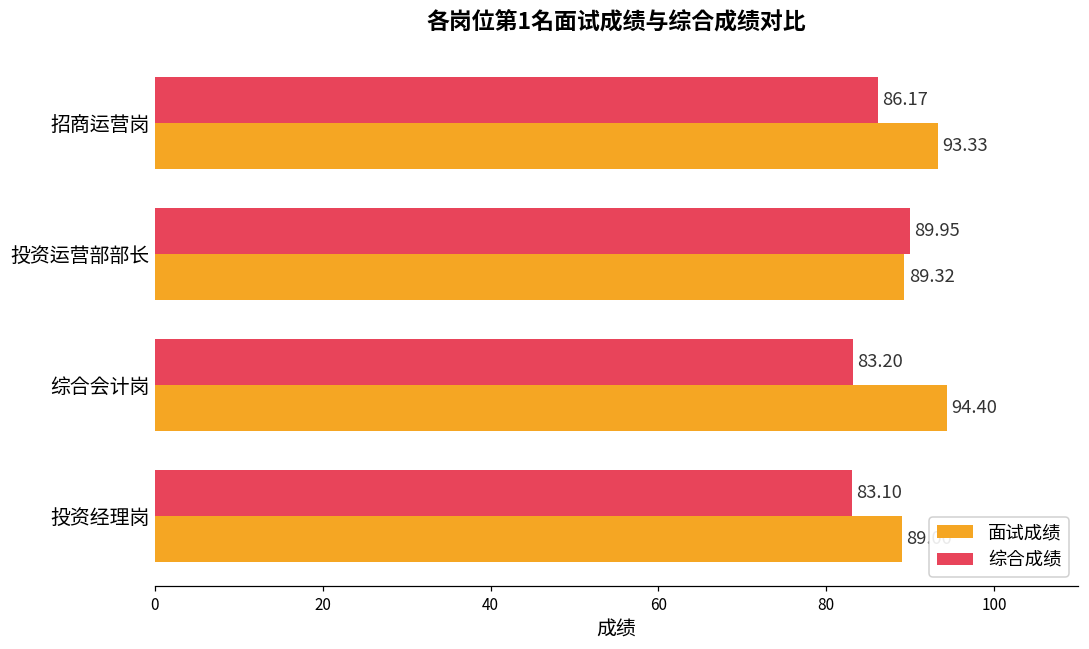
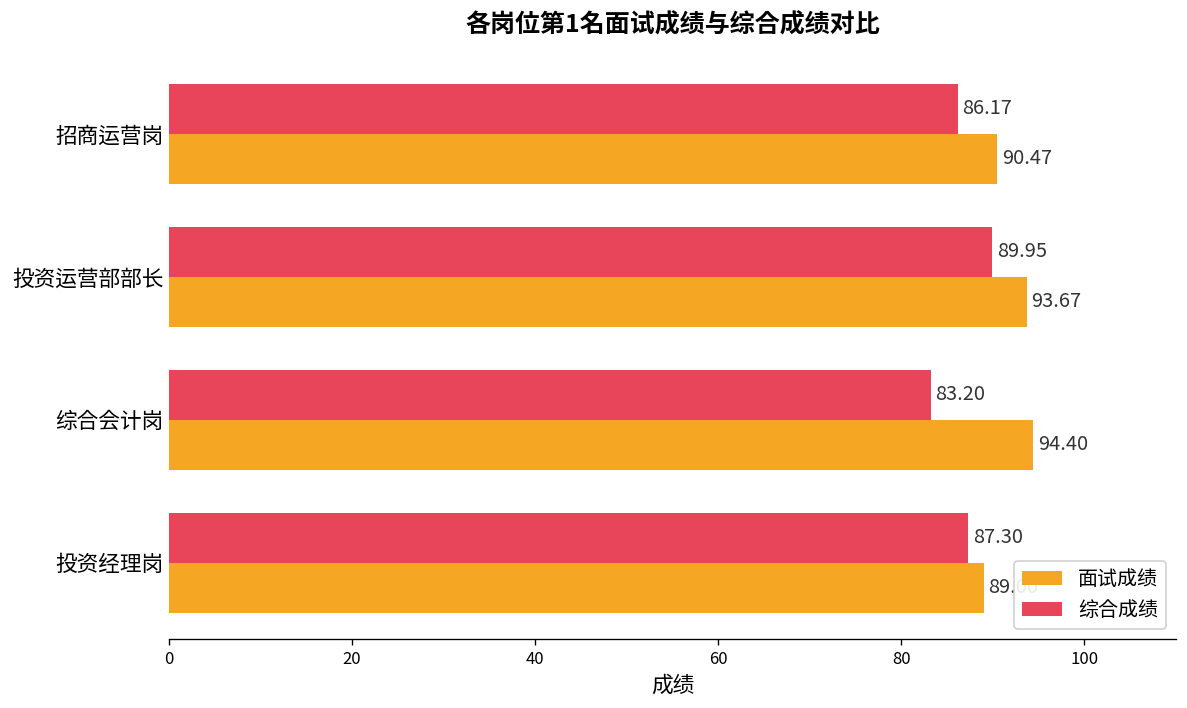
面试成绩, 招商运营岗: 93.33 -> 90.47
面试成绩, 投资运营部部长: 89.32 -> 93.67
综合成绩, 投资经理岗: 83.10 -> 87.30
